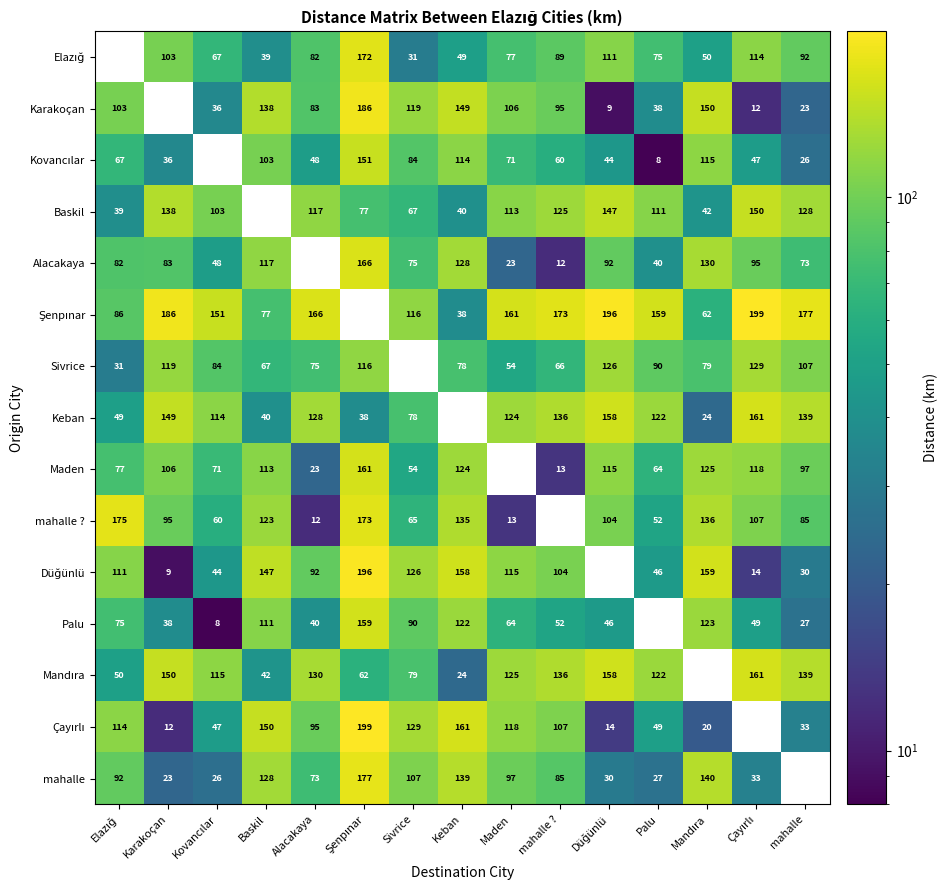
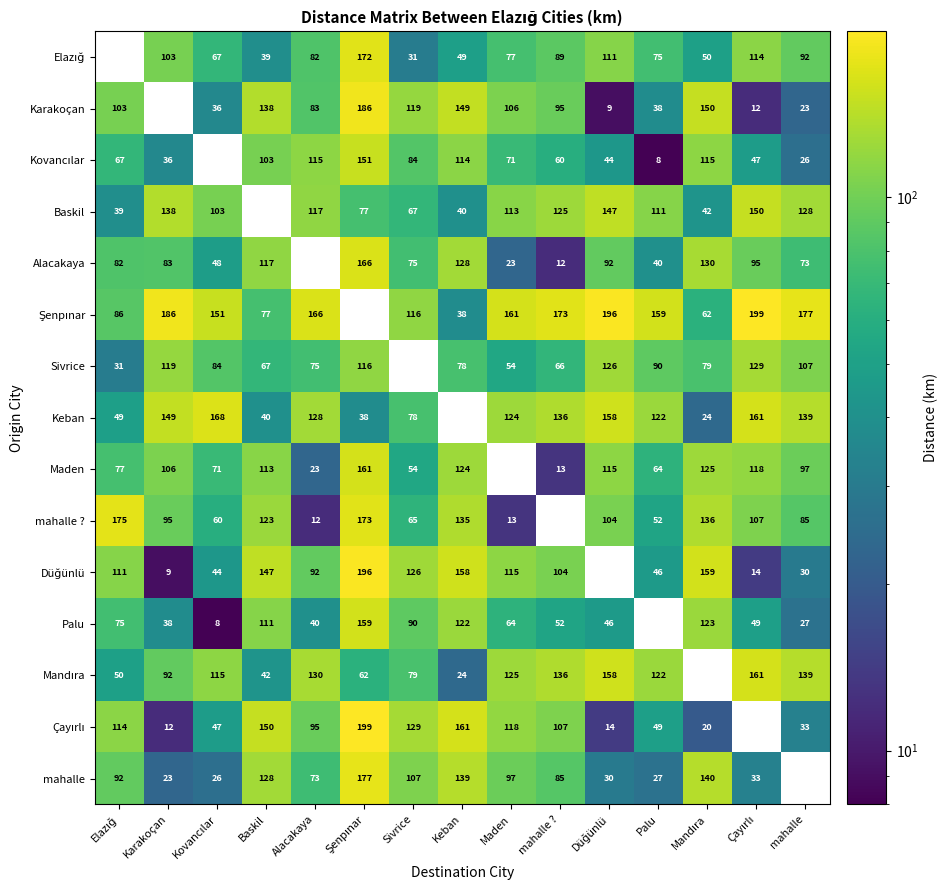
Kovancılar, Alacakaya: 48 -> 115
Keban, Kovancılar: 114 -> 168
Mandıra, Karakoçan: 150 -> 92
